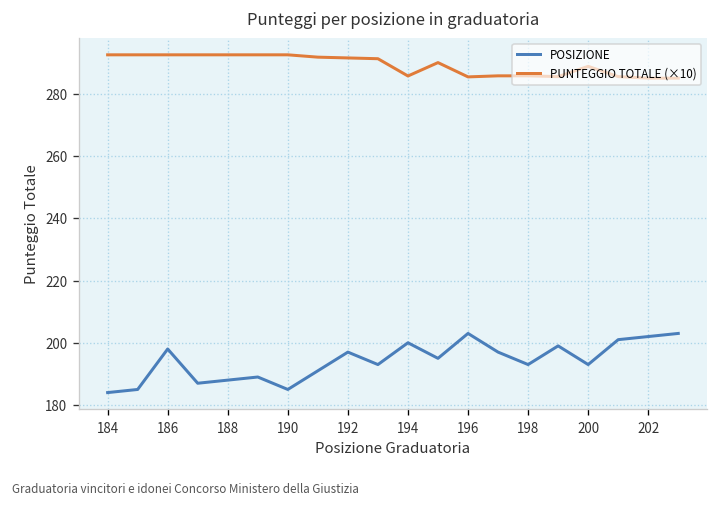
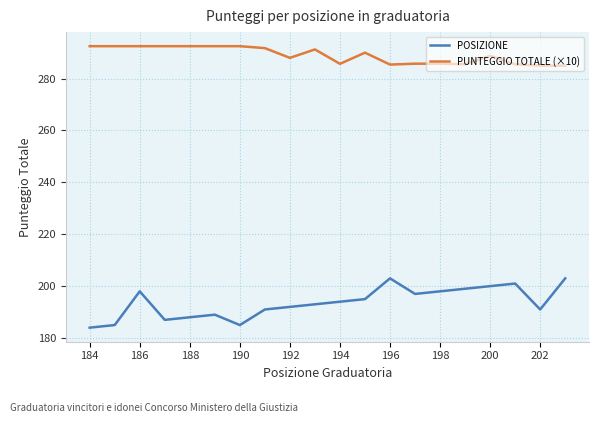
POSIZIONE, 192: 197 -> 192
PUNTEGGIO TOTALE (×10), 192: 292 -> 288
POSIZIONE, 194: 200 -> 194
POSIZIONE, 198: 193 -> 198
POSIZIONE, 200: 193 -> 200
POSIZIONE, 202: 202 -> 191
